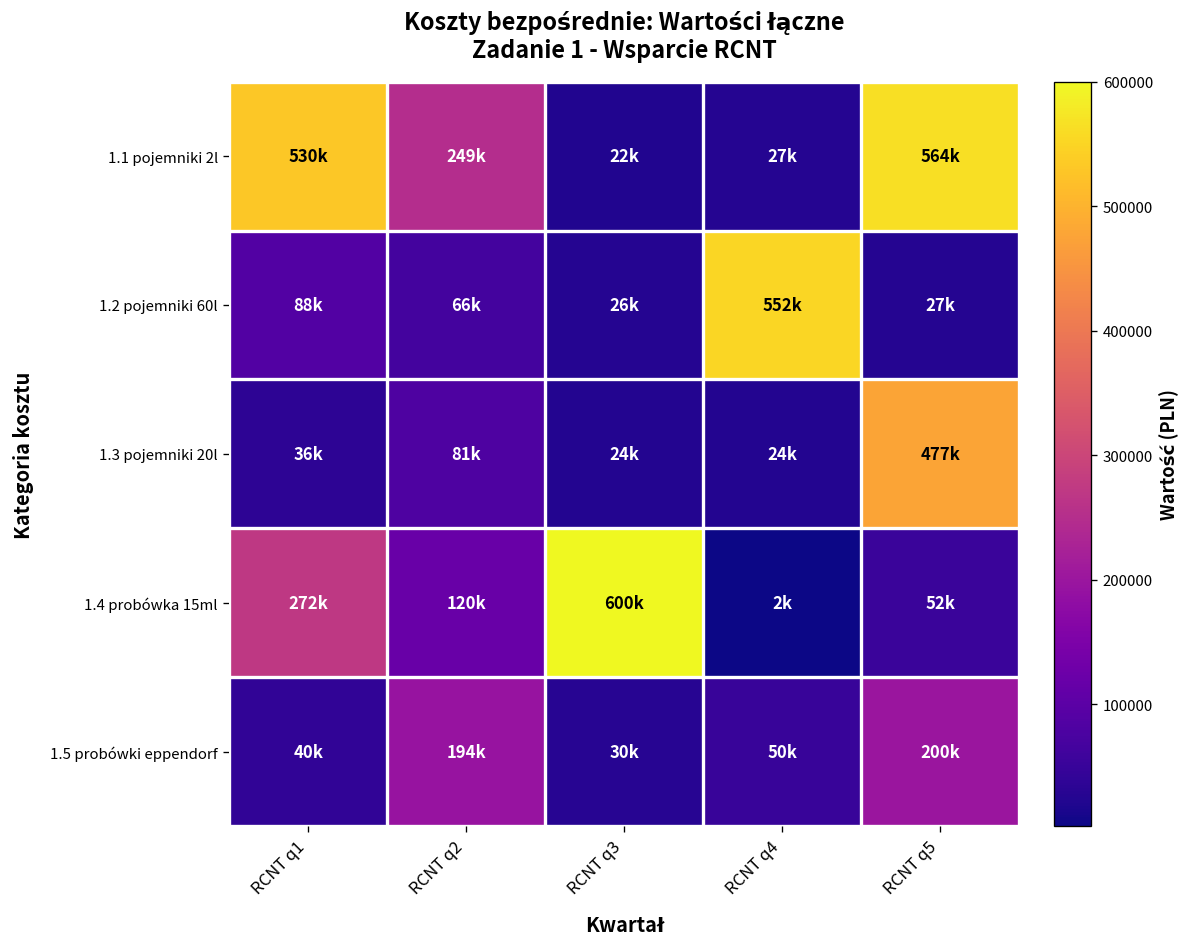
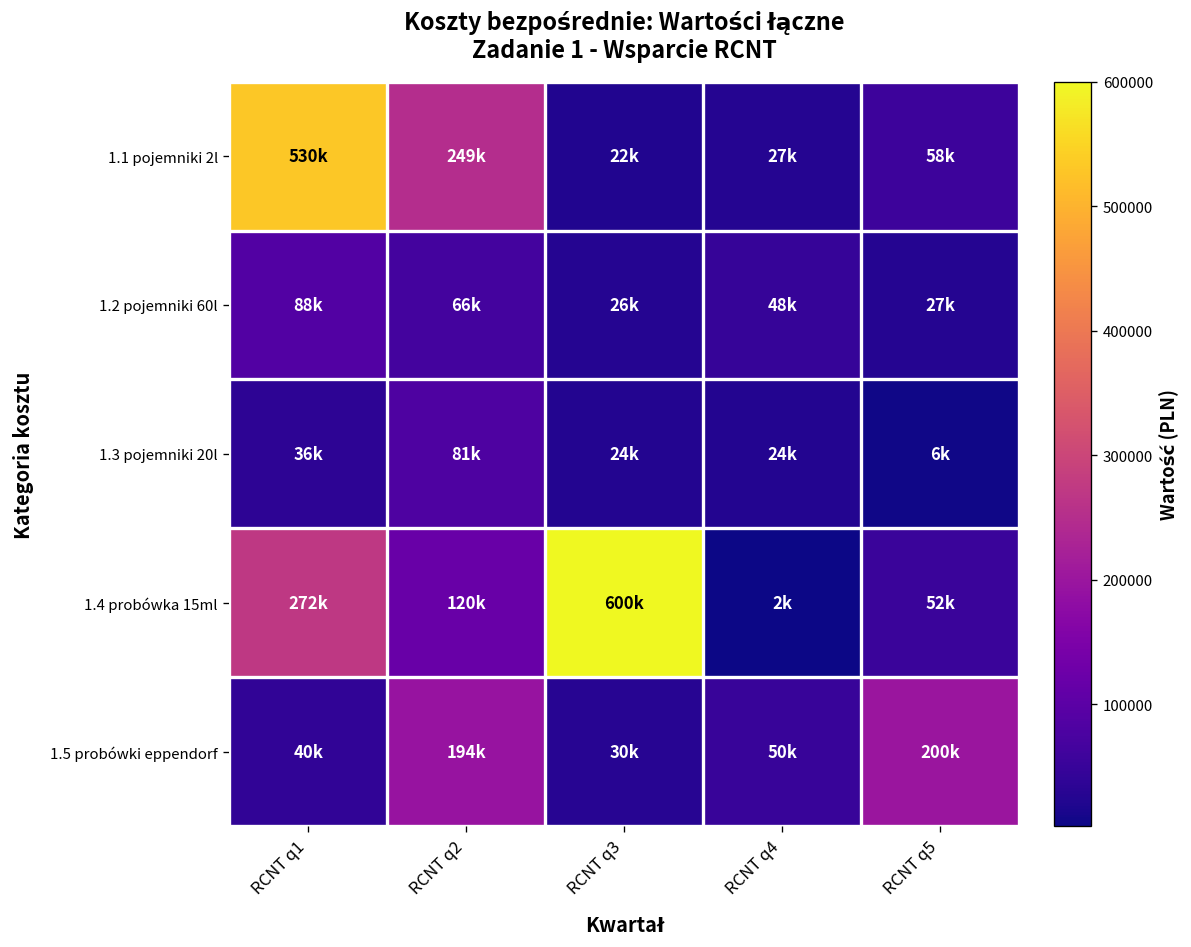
1.1 pojemniki 2l, RCNT q5: 564k -> 58k
1.2 pojemniki 60l, RCNT q4: 552k -> 48k
1.3 pojemniki 20l, RCNT q5: 477k -> 6k
